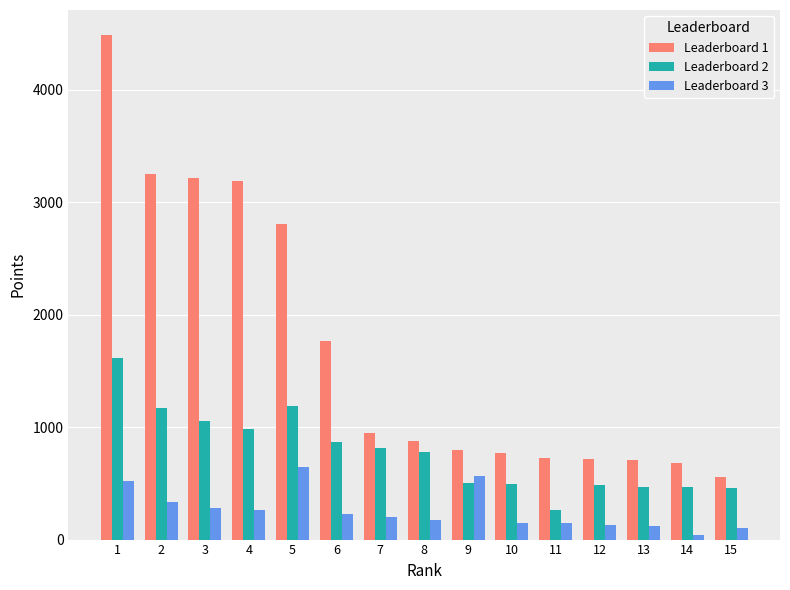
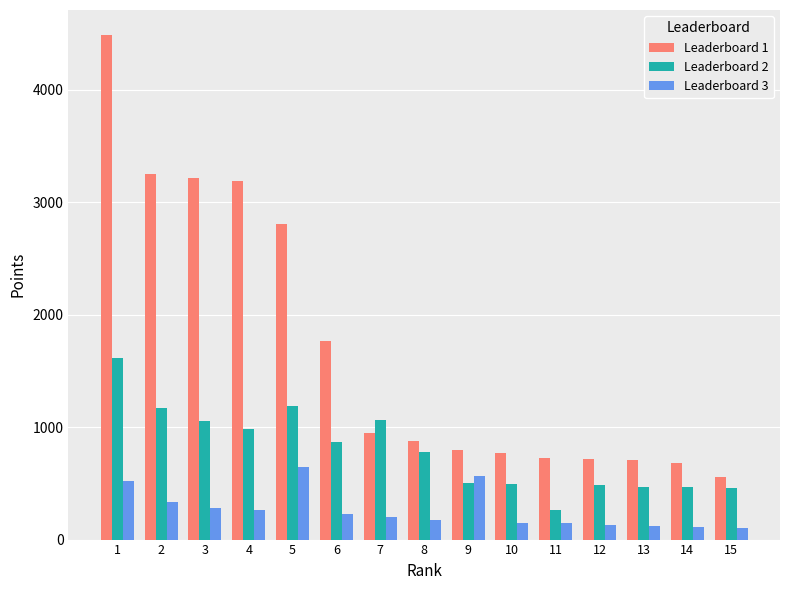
Leaderboard 2, 7: 820 -> 1060
Leaderboard 3, 14: 40 -> 120
